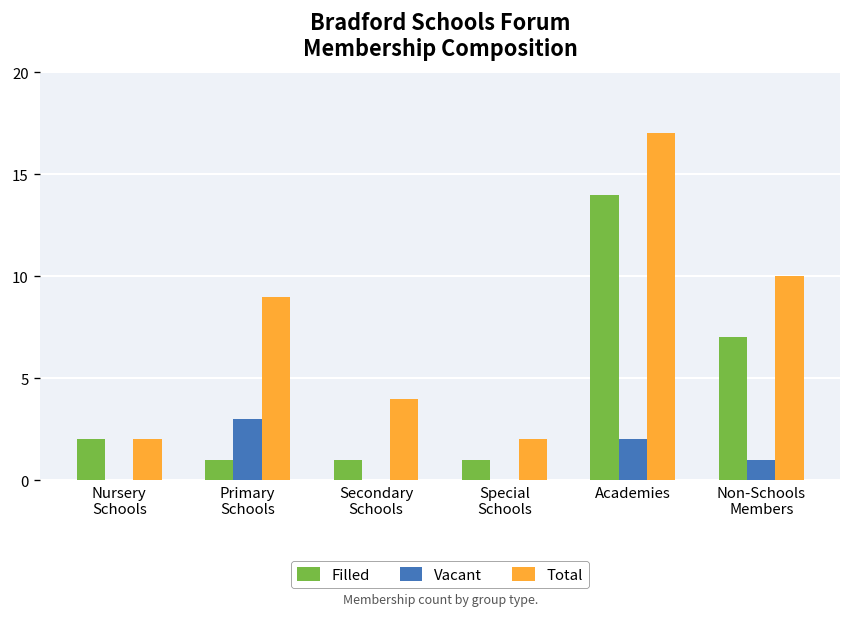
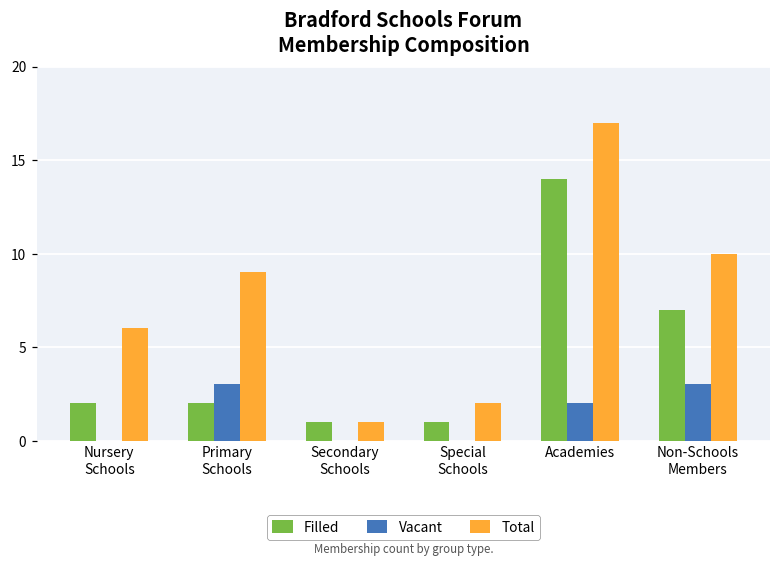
Total, Nursery Schools: 2 -> 6
Filled, Primary Schools: 1 -> 2
Total, Secondary Schools: 4 -> 1
Vacant, Non-Schools Members: 1 -> 3
